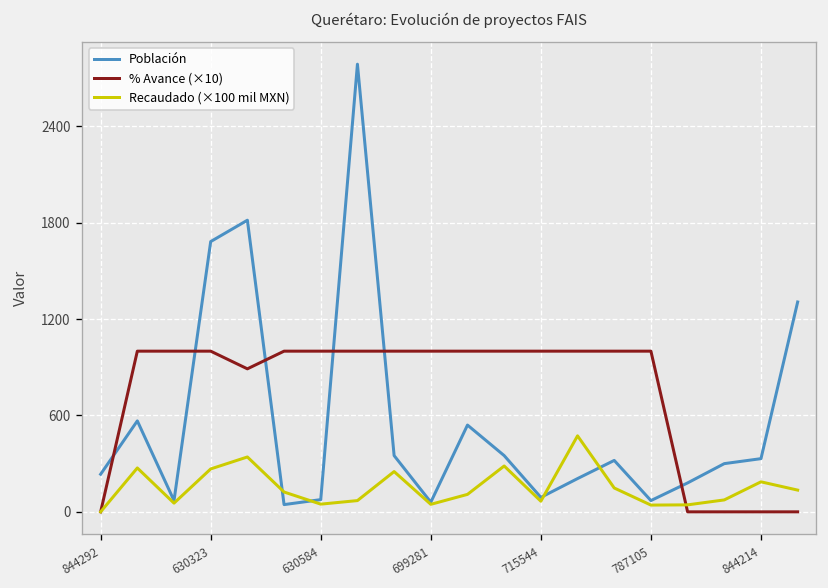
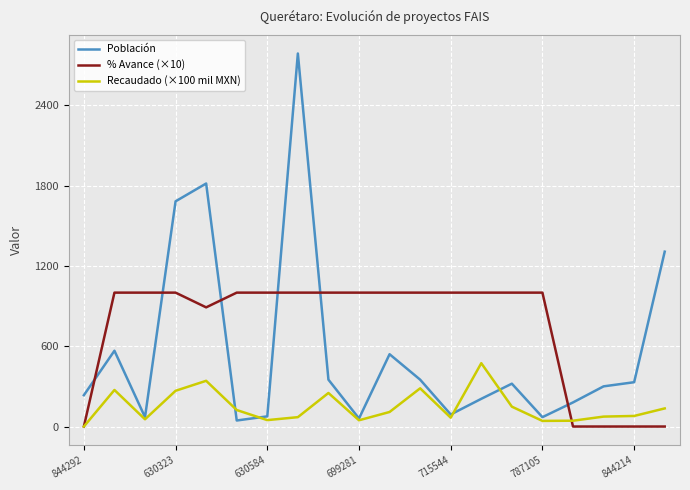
Recaudado (×100 mil MXN), 844214: 190 -> 80
